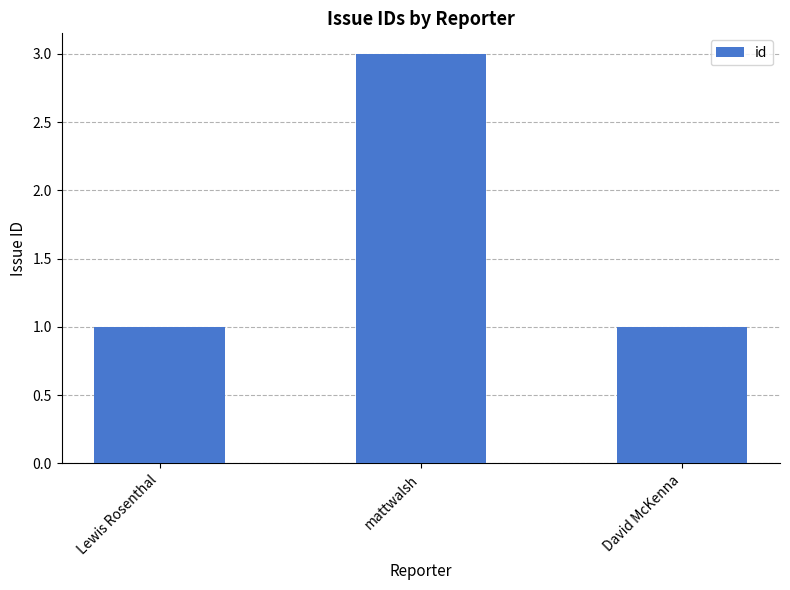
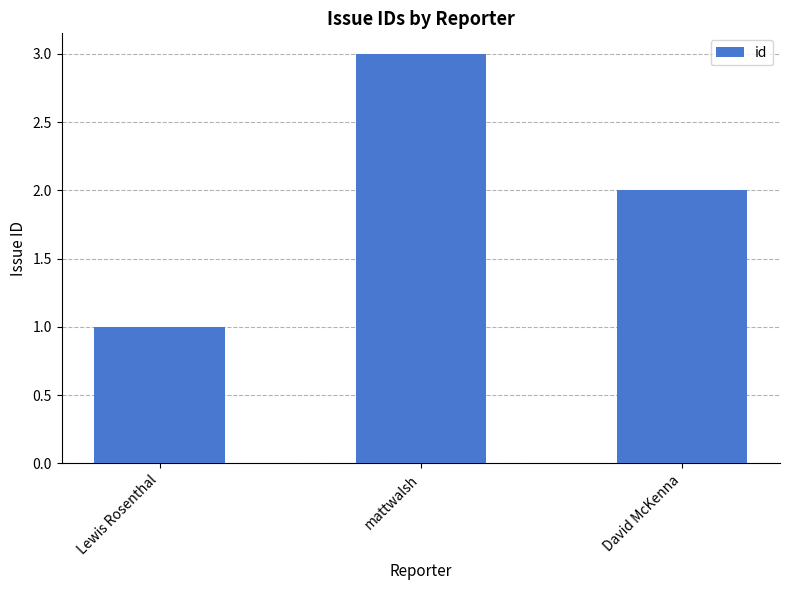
David McKenna: 1 -> 2
